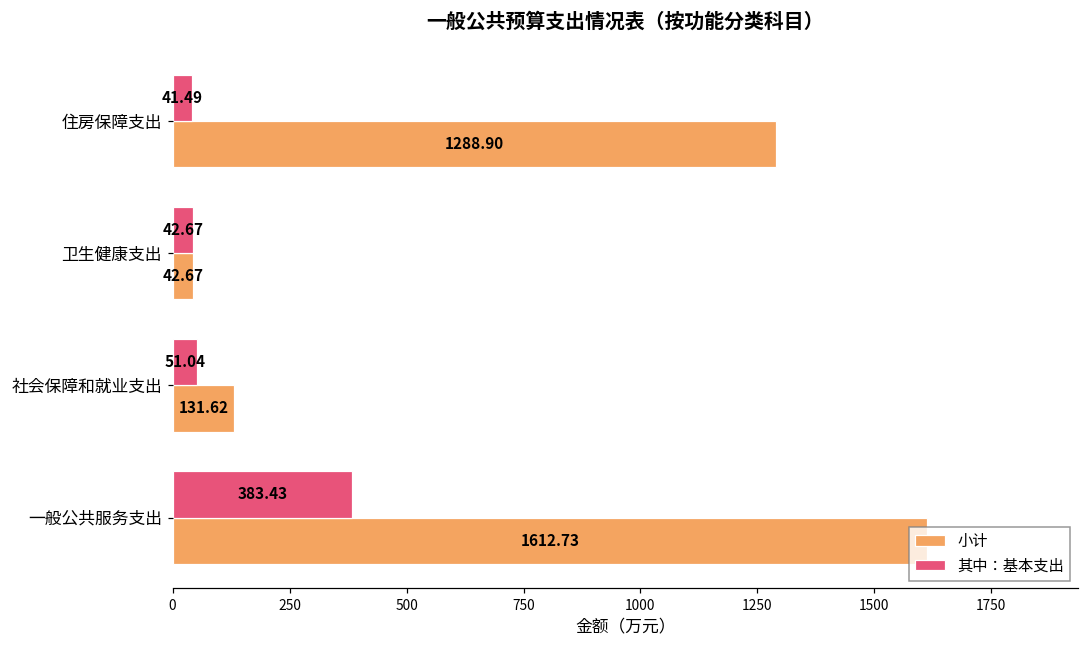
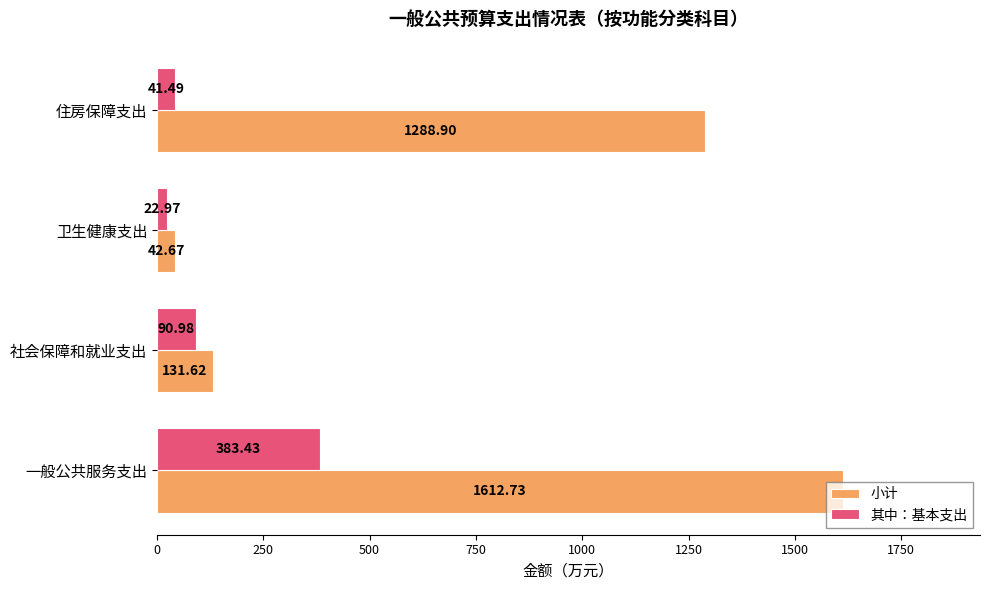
其中：基本支出, 卫生健康支出: 42.67 -> 22.97
其中：基本支出, 社会保障和就业支出: 51.04 -> 90.98
